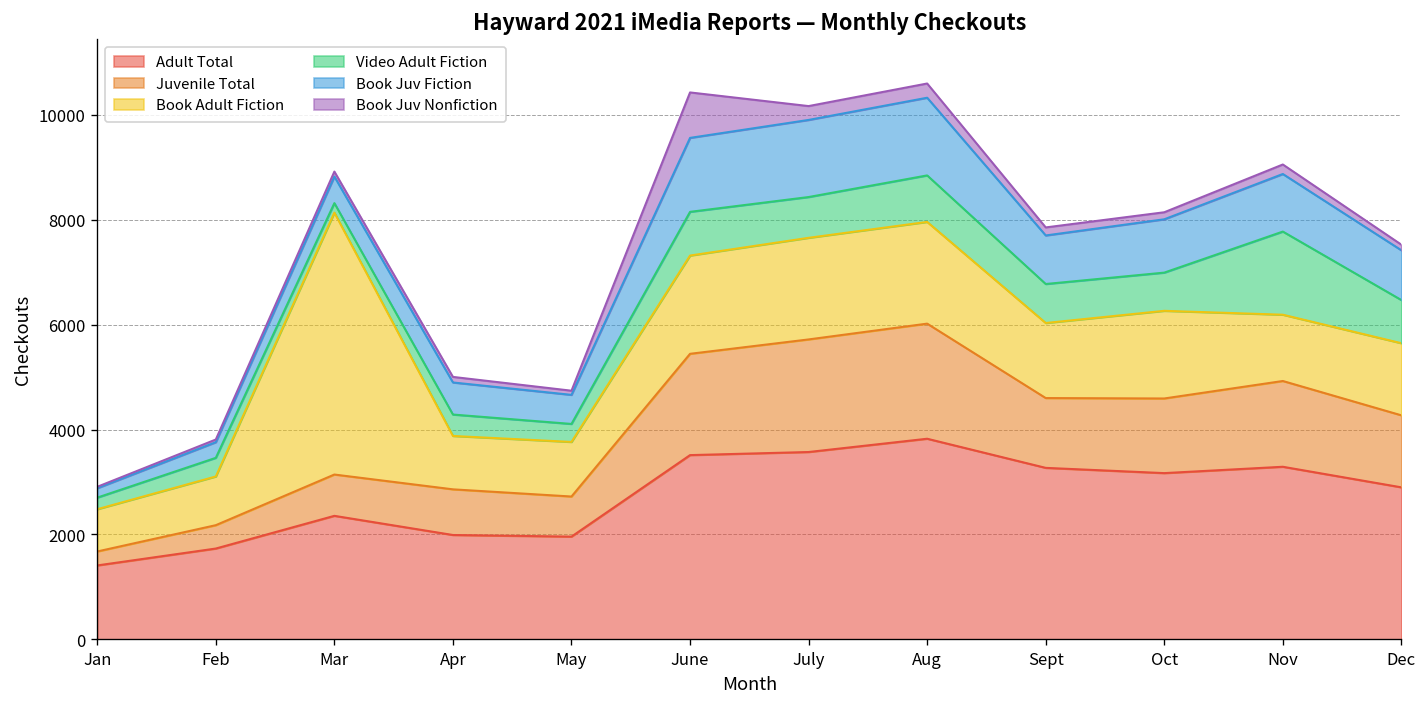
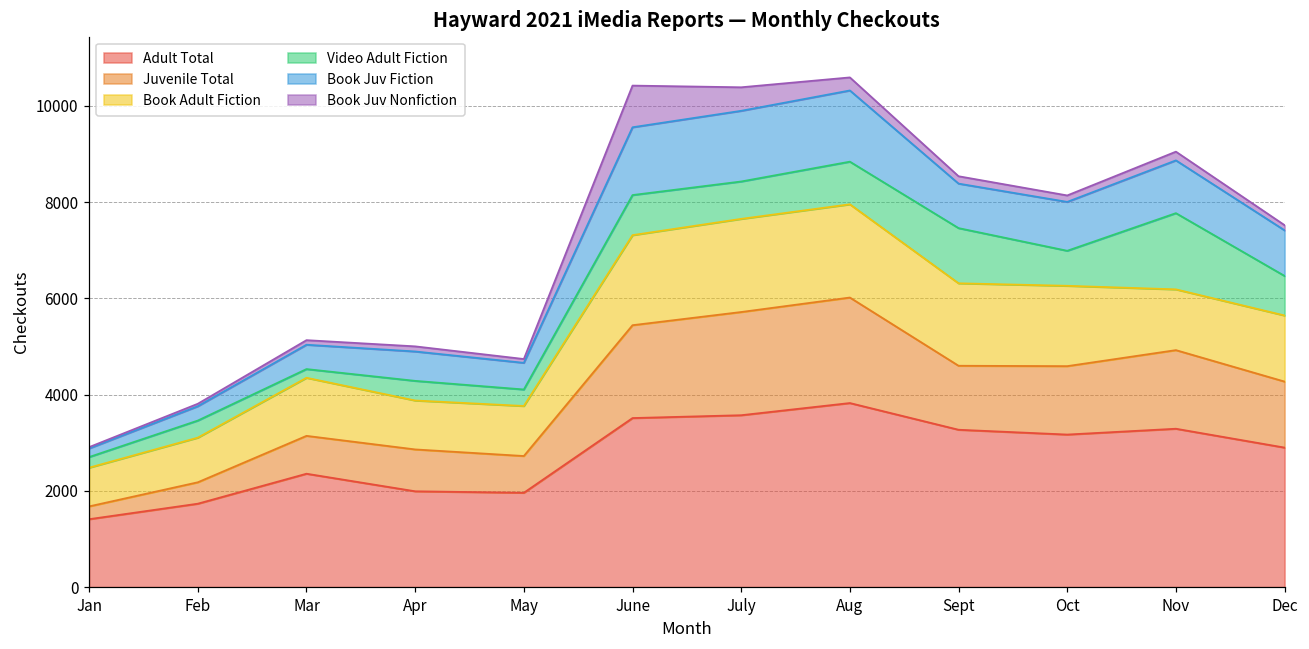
Book Adult Fiction, Mar: 5000 -> 1200
Book Juv Nonfiction, July: 300 -> 500
Book Adult Fiction, Sept: 1400 -> 1700
Video Adult Fiction, Sept: 700 -> 1100
